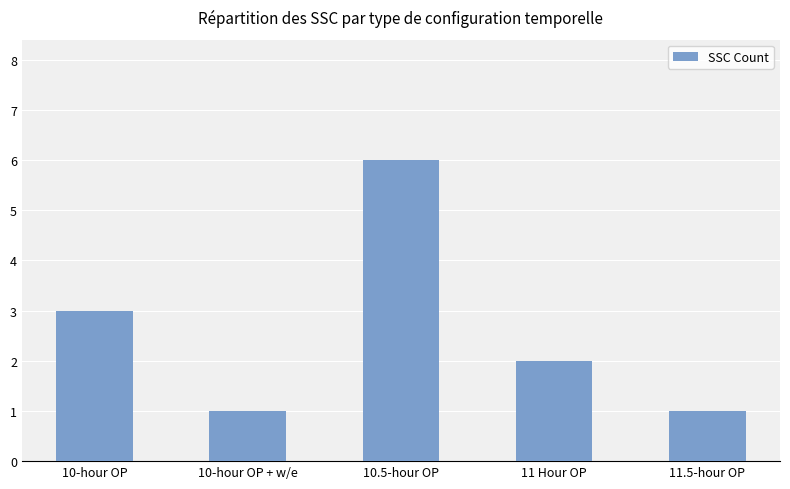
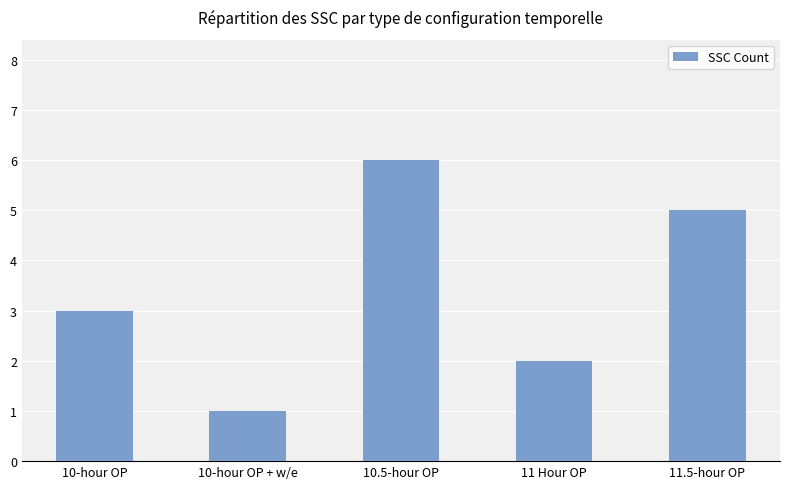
11.5-hour OP: 1 -> 5
